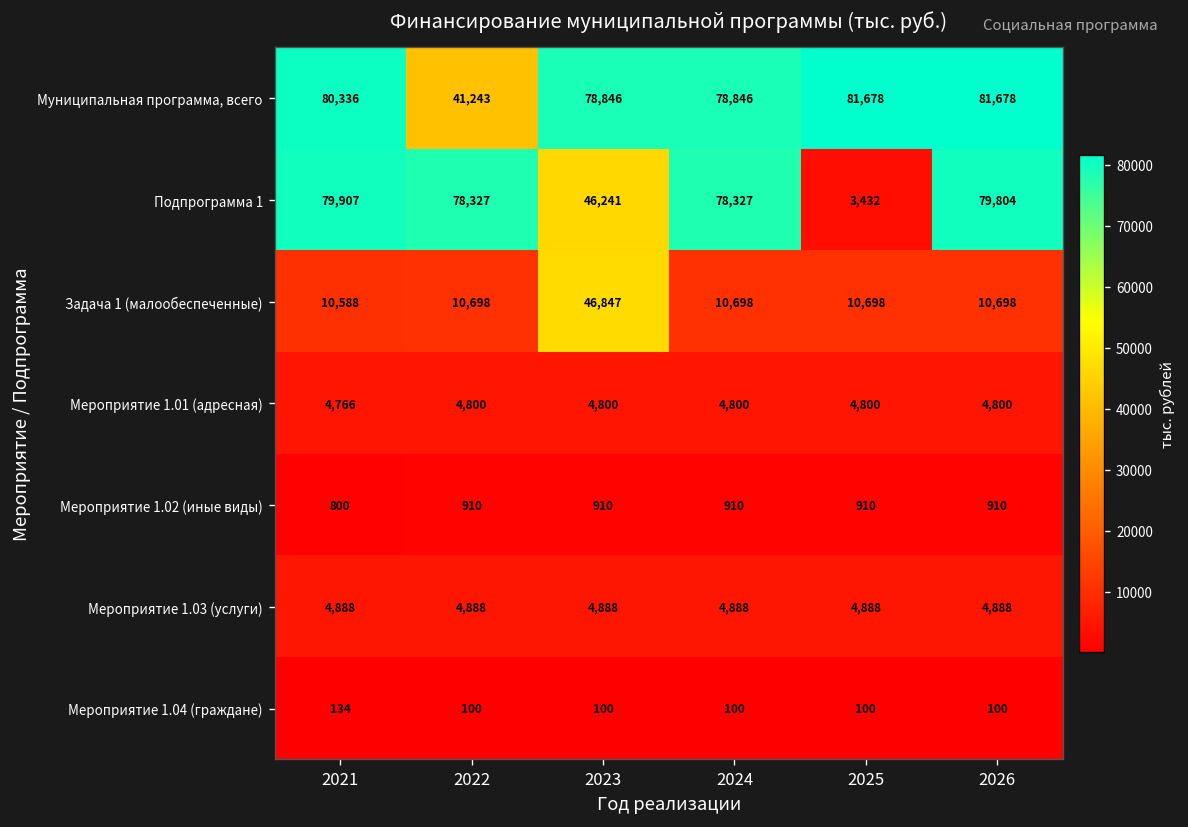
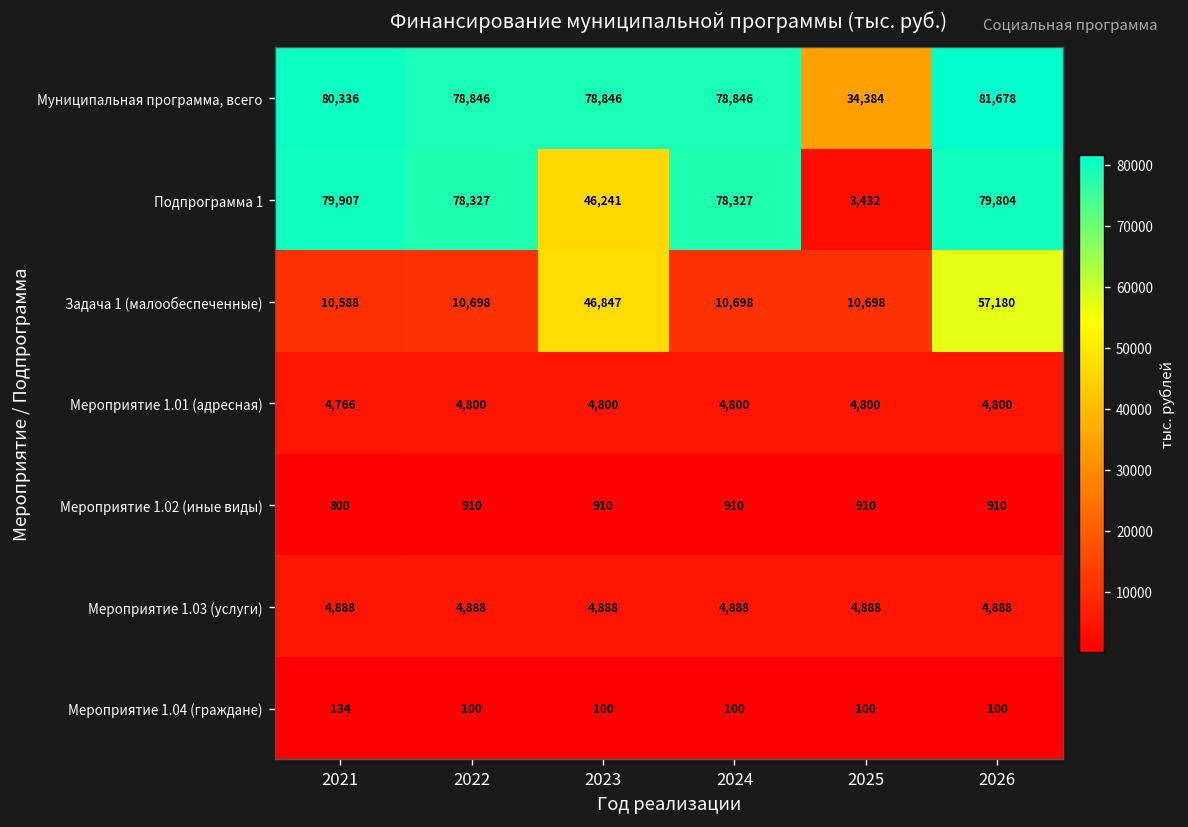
Муниципальная программа, всего, 2022: 41,243 -> 78,846
Муниципальная программа, всего, 2025: 81,678 -> 34,384
Задача 1 (малообеспеченные), 2026: 10,698 -> 57,180
